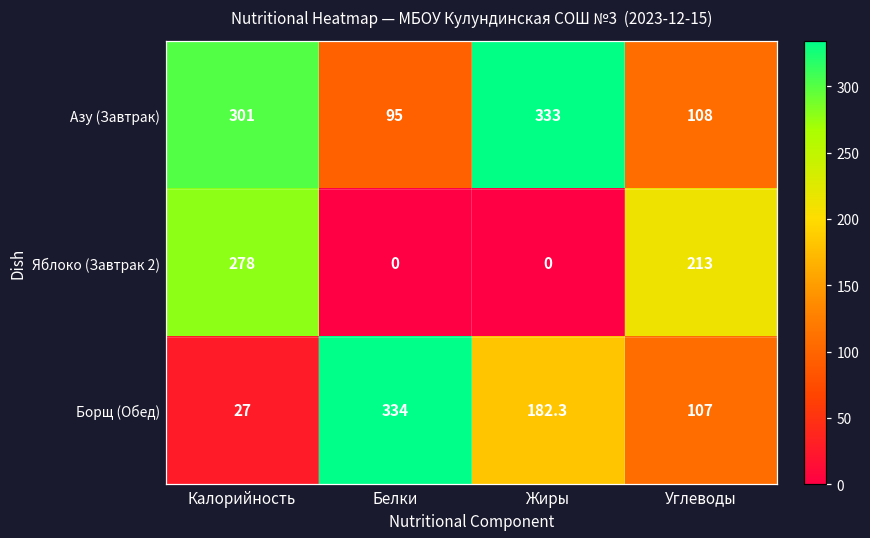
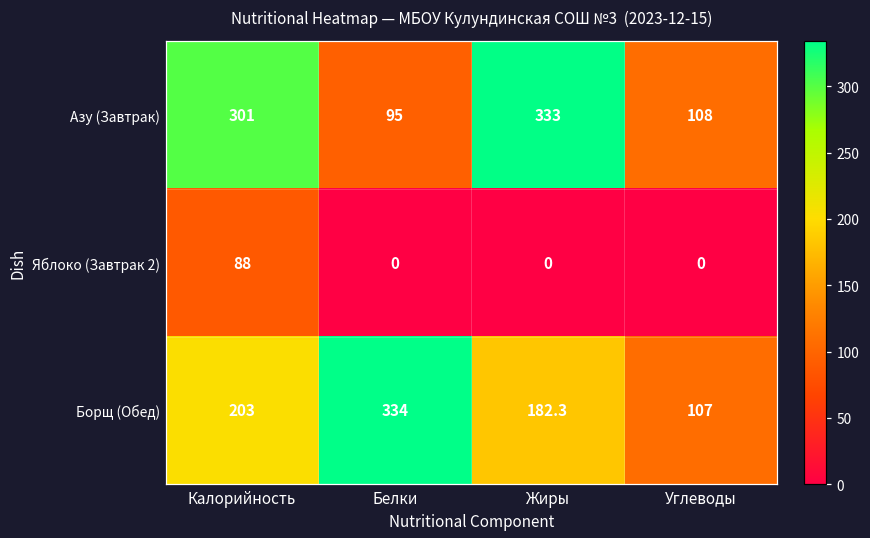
Яблоко (Завтрак 2), Калорийность: 278 -> 88
Яблоко (Завтрак 2), Углеводы: 213 -> 0
Борщ (Обед), Калорийность: 27 -> 203
